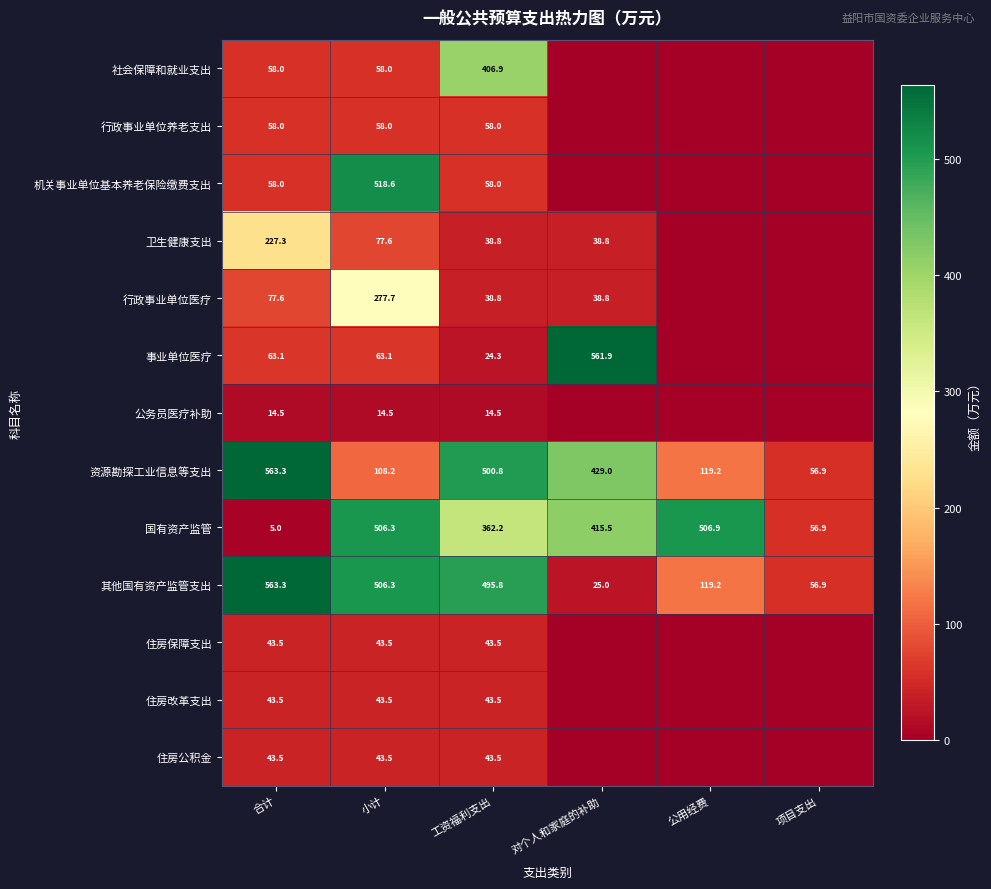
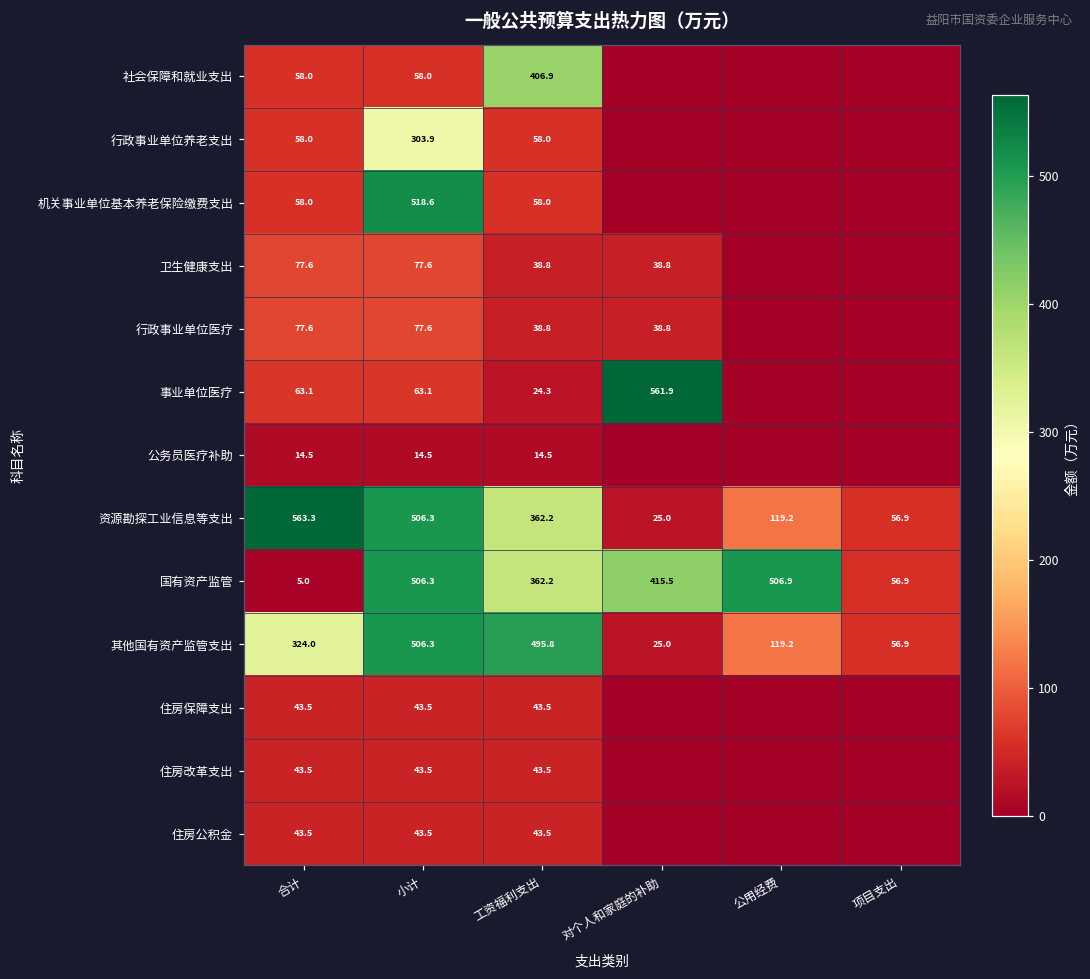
行政事业单位养老支出, 小计: 58.0 -> 303.9
卫生健康支出, 合计: 227.3 -> 77.6
行政事业单位医疗, 小计: 277.7 -> 77.6
资源勘探工业信息等支出, 小计: 108.2 -> 506.3
资源勘探工业信息等支出, 工资福利支出: 500.8 -> 362.2
资源勘探工业信息等支出, 对个人和家庭的补助: 429.0 -> 25.0
其他国有资产监管支出, 合计: 563.3 -> 324.0
